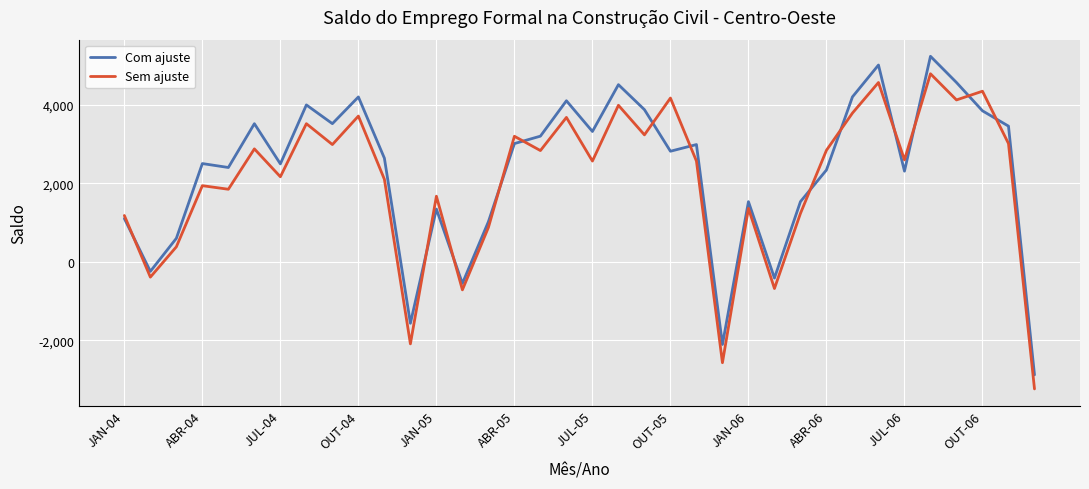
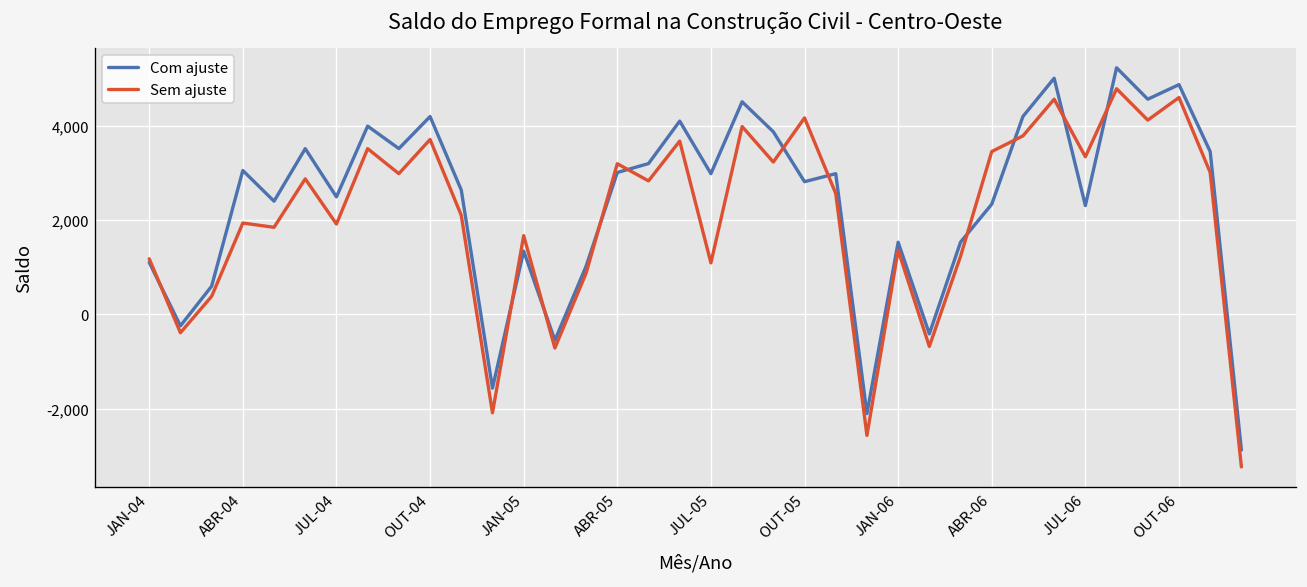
Com ajuste, ABR-04: 2,500 -> 3,100
Sem ajuste, JUL-04: 2,200 -> 1,900
Com ajuste, JUL-05: 3,300 -> 3,000
Sem ajuste, JUL-05: 2,600 -> 1,100
Sem ajuste, ABR-06: 2,800 -> 3,500
Sem ajuste, JUL-06: 2,600 -> 3,300
Com ajuste, OUT-06: 3,800 -> 4,900
Sem ajuste, OUT-06: 4,300 -> 4,600
